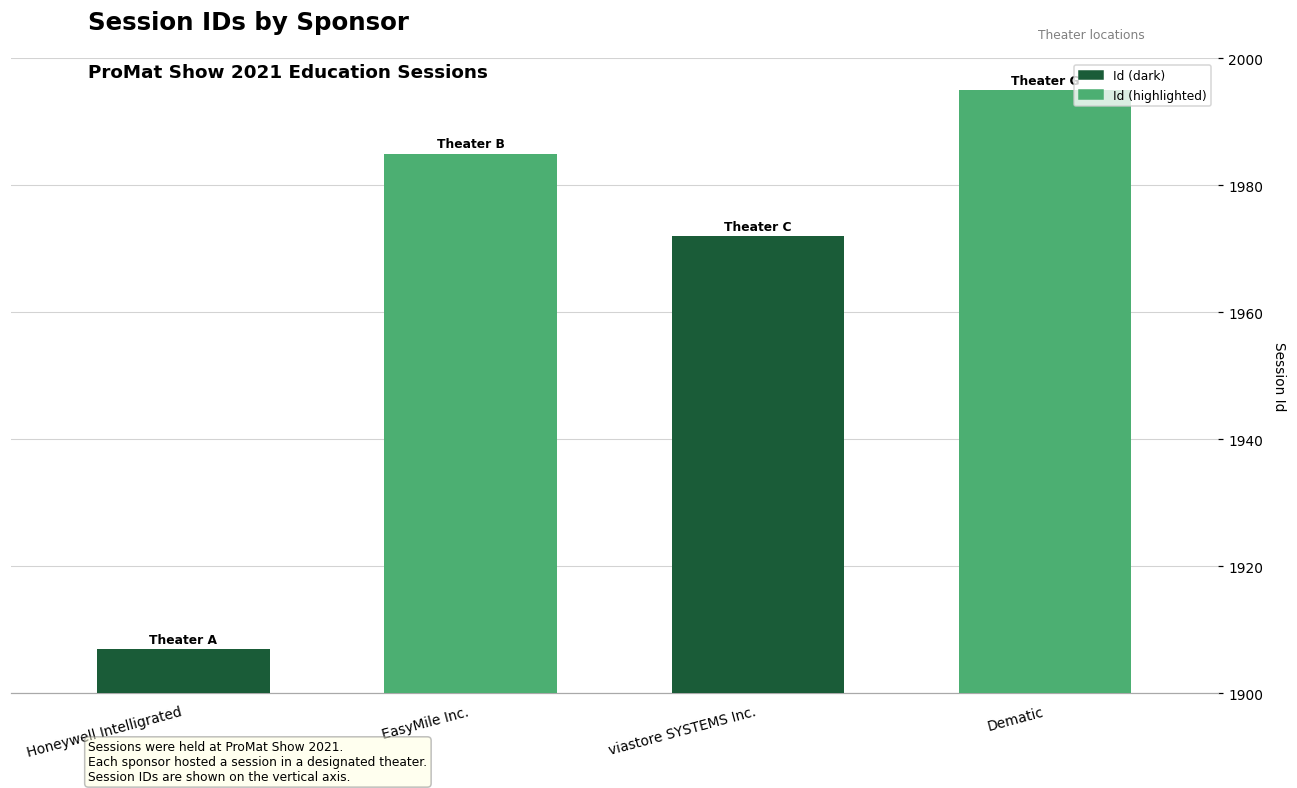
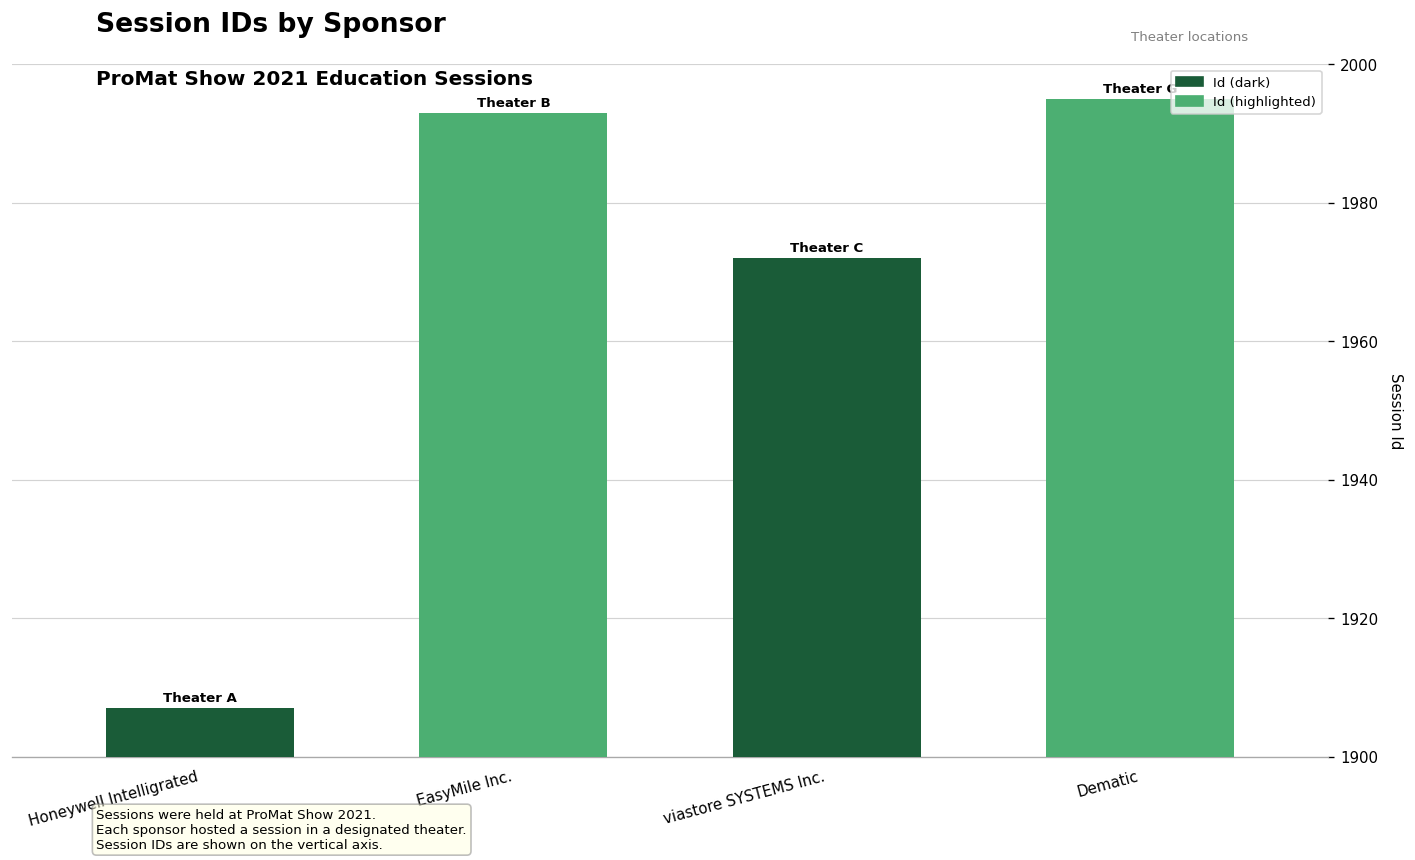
EasyMile Inc.: 1985 -> 1993
